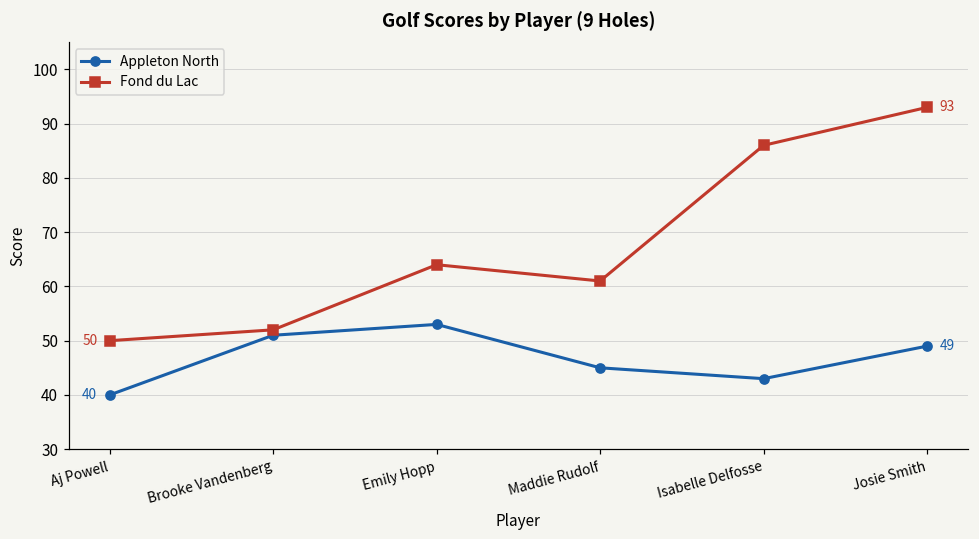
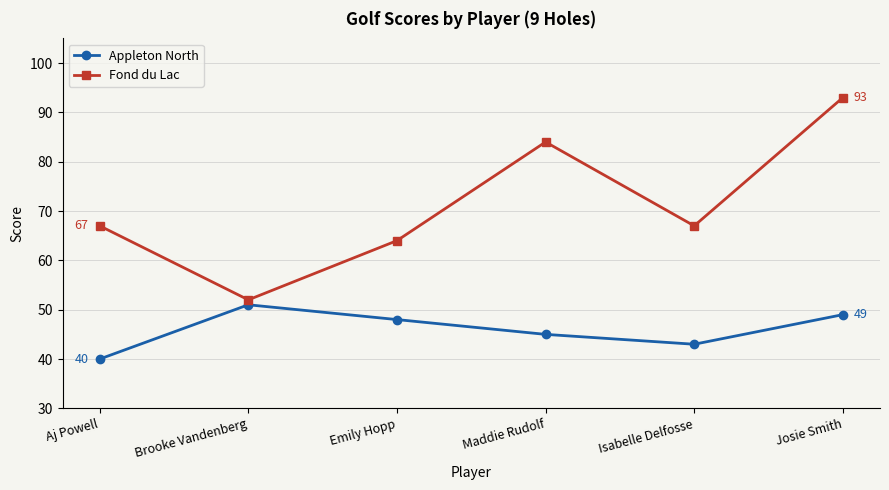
Fond du Lac, Aj Powell: 50 -> 67
Appleton North, Emily Hopp: 53 -> 48
Fond du Lac, Maddie Rudolf: 61 -> 84
Fond du Lac, Isabelle Delfosse: 86 -> 67
